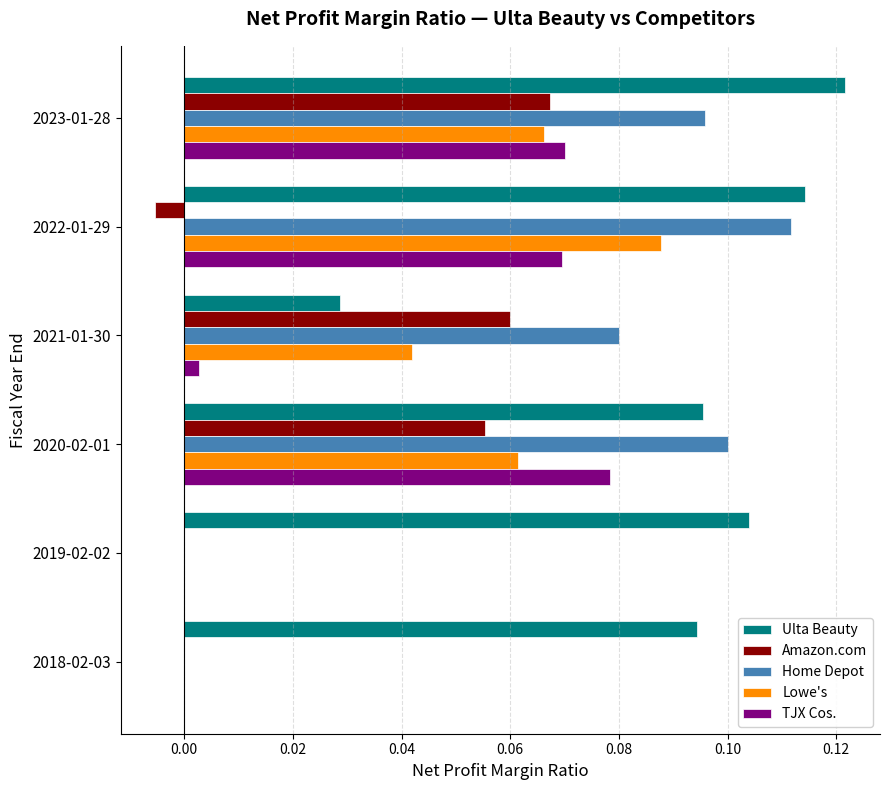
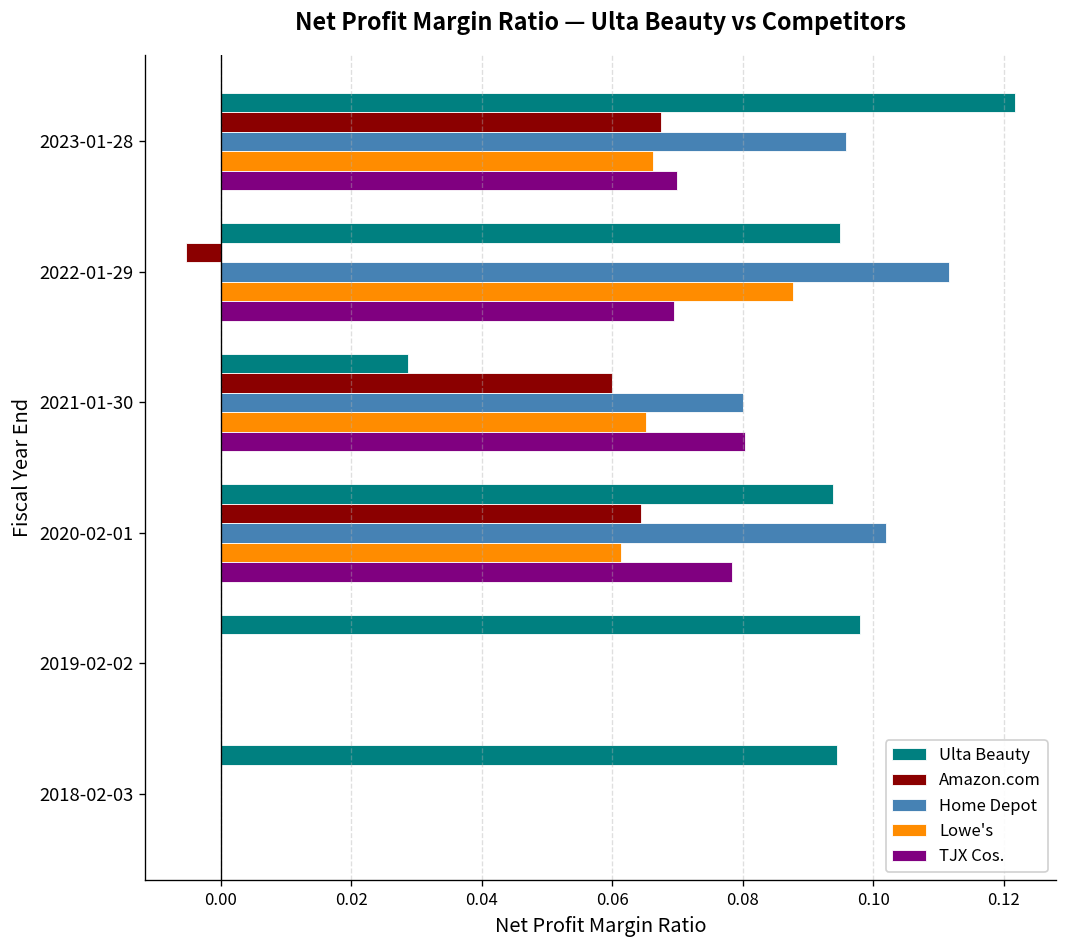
Ulta Beauty, 2022-01-29: 0.114 -> 0.095
Lowe's, 2021-01-30: 0.042 -> 0.065
TJX Cos., 2021-01-30: 0.003 -> 0.080
Ulta Beauty, 2020-02-01: 0.095 -> 0.094
Amazon.com, 2020-02-01: 0.055 -> 0.064
Home Depot, 2020-02-01: 0.100 -> 0.102
Ulta Beauty, 2019-02-02: 0.104 -> 0.098
